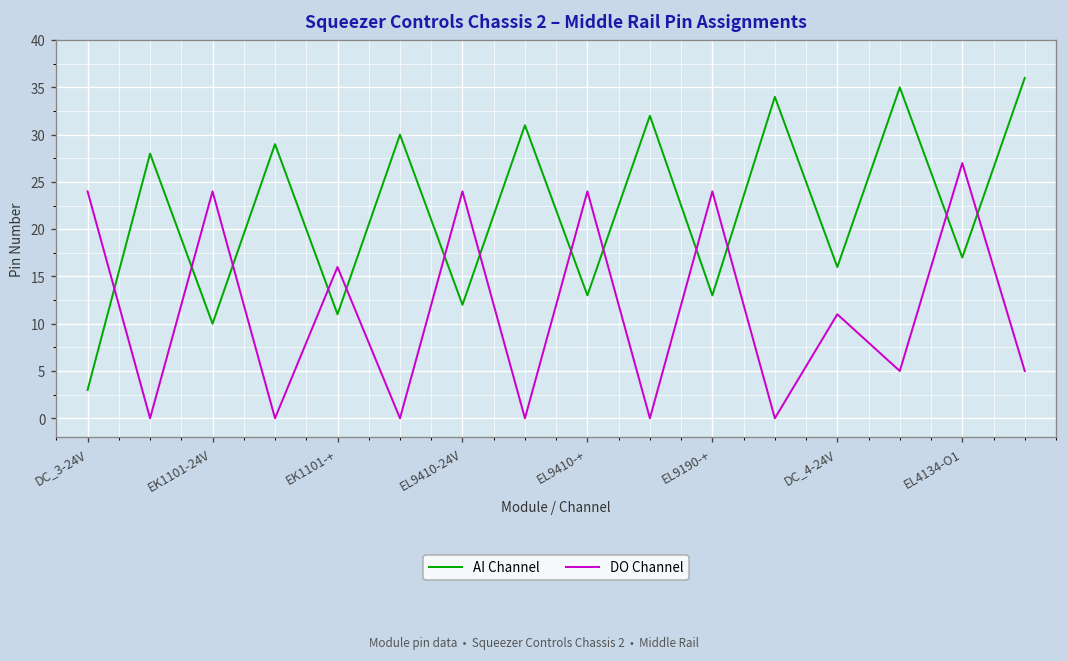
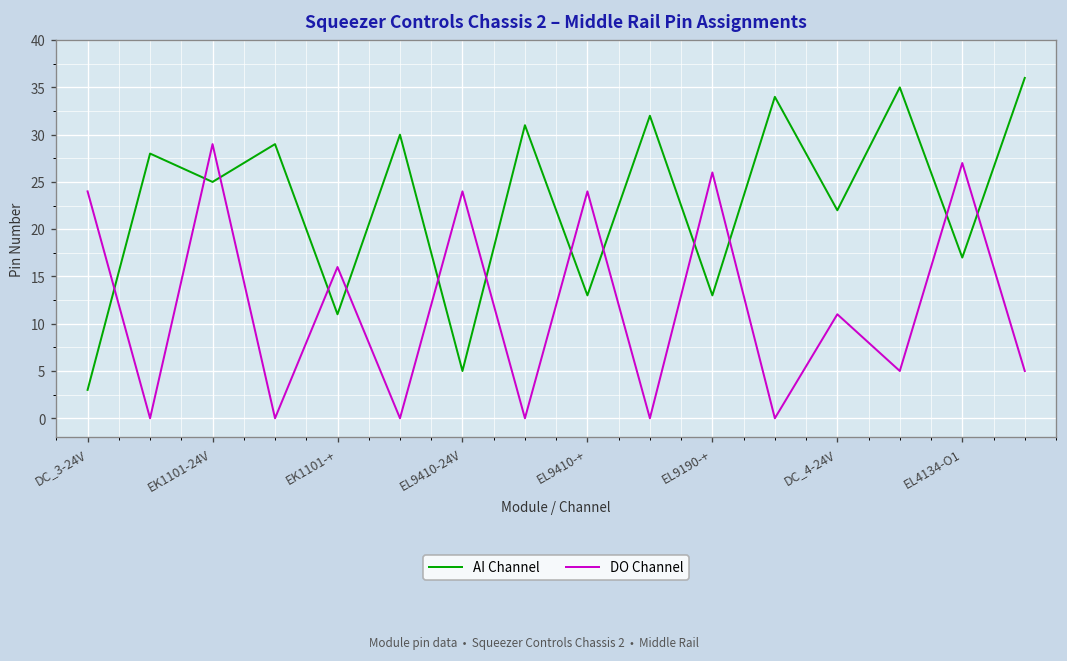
AI Channel, EK1101-24V: 10 -> 25
DO Channel, EK1101-24V: 24 -> 29
AI Channel, EL9410-24V: 12 -> 5
DO Channel, EL9190-+: 24 -> 26
AI Channel, DC_4-24V: 16 -> 22
